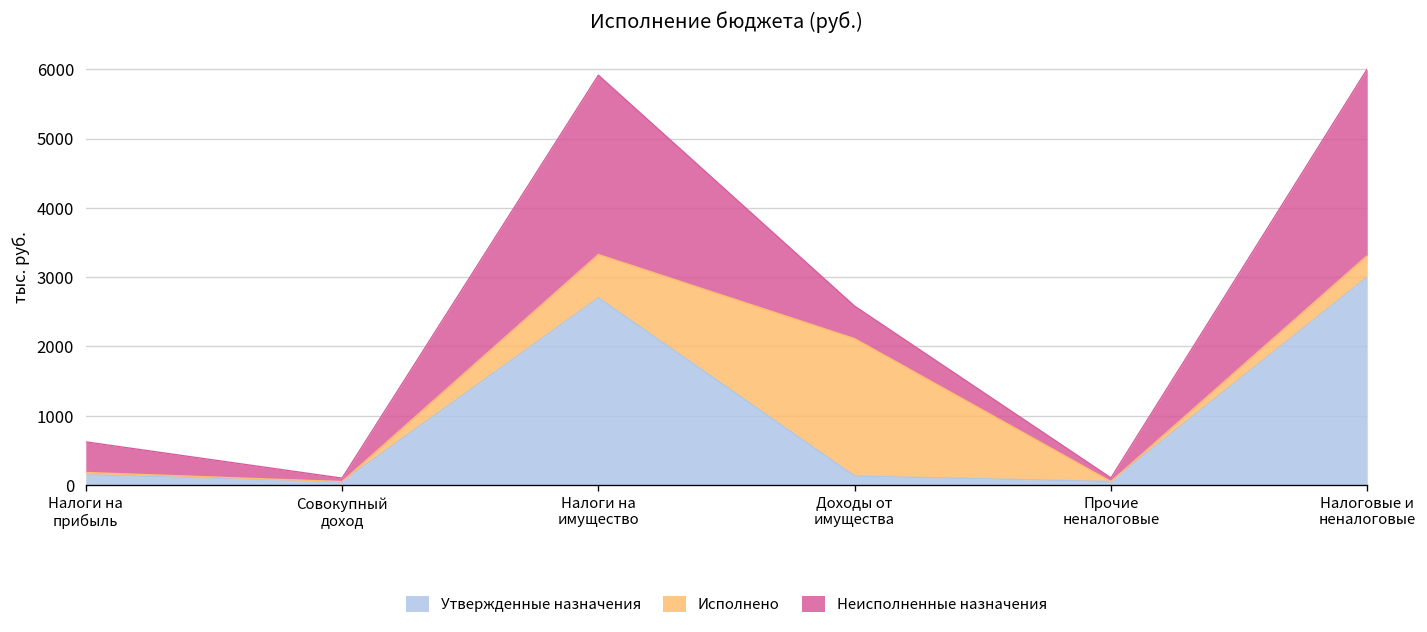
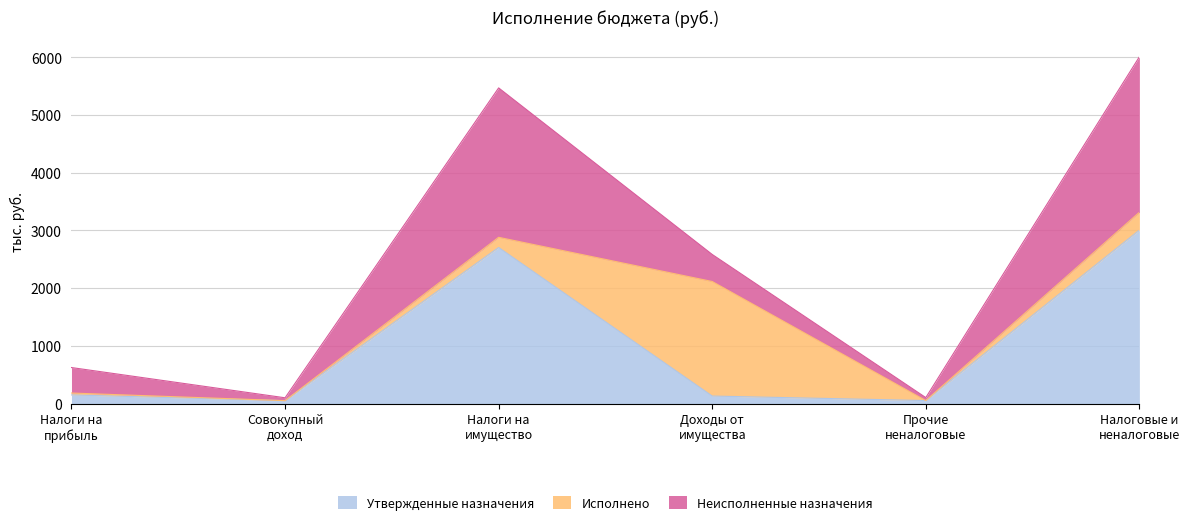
Исполнено, Налоги на имущество: 600 -> 200
